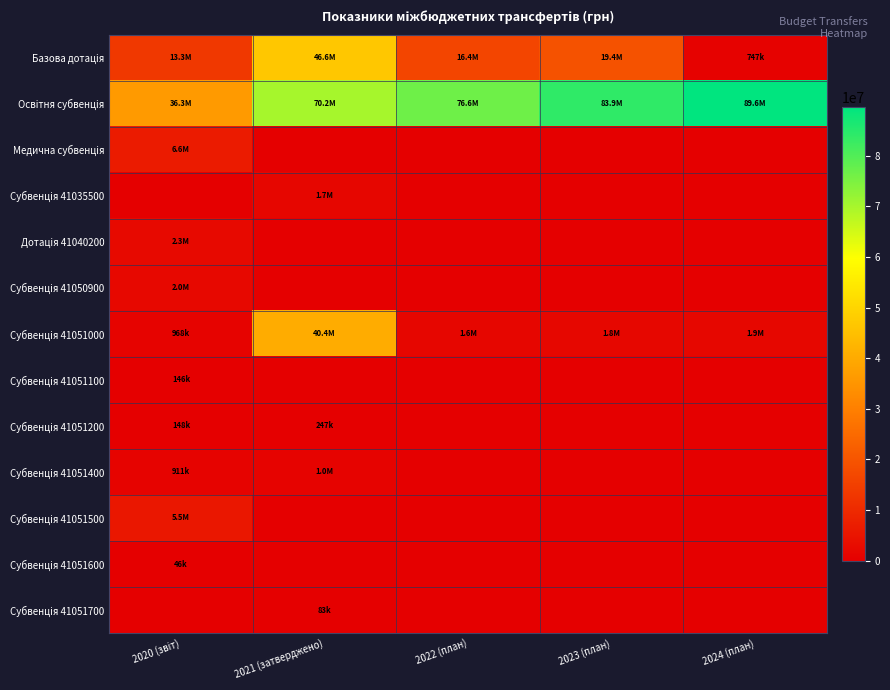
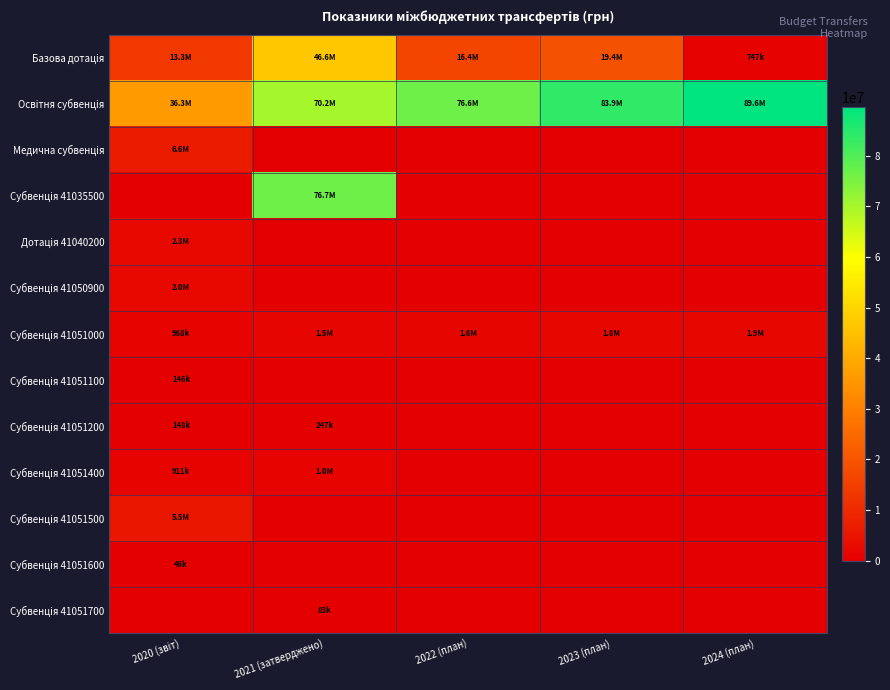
Субвенція 41035500, 2021 (затверджено): 1.7M -> 76.7M
Субвенція 41051000, 2021 (затверджено): 40.4M -> 1.5M
